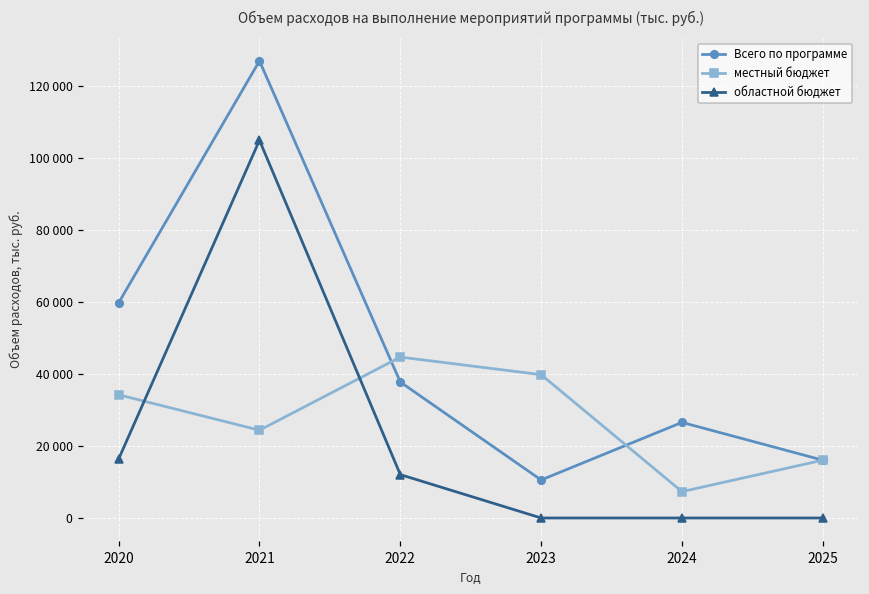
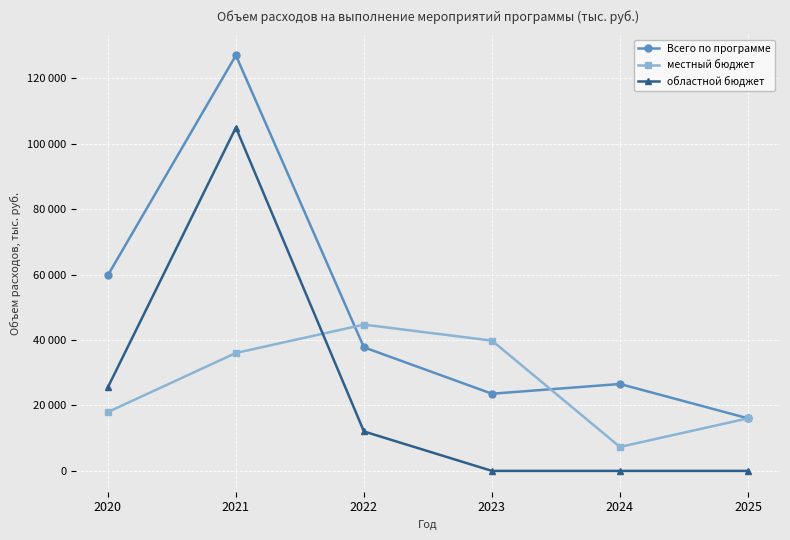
местный бюджет, 2020: 34000 -> 18000
областной бюджет, 2020: 16000 -> 26000
местный бюджет, 2021: 24000 -> 36000
Всего по программе, 2023: 11000 -> 24000
